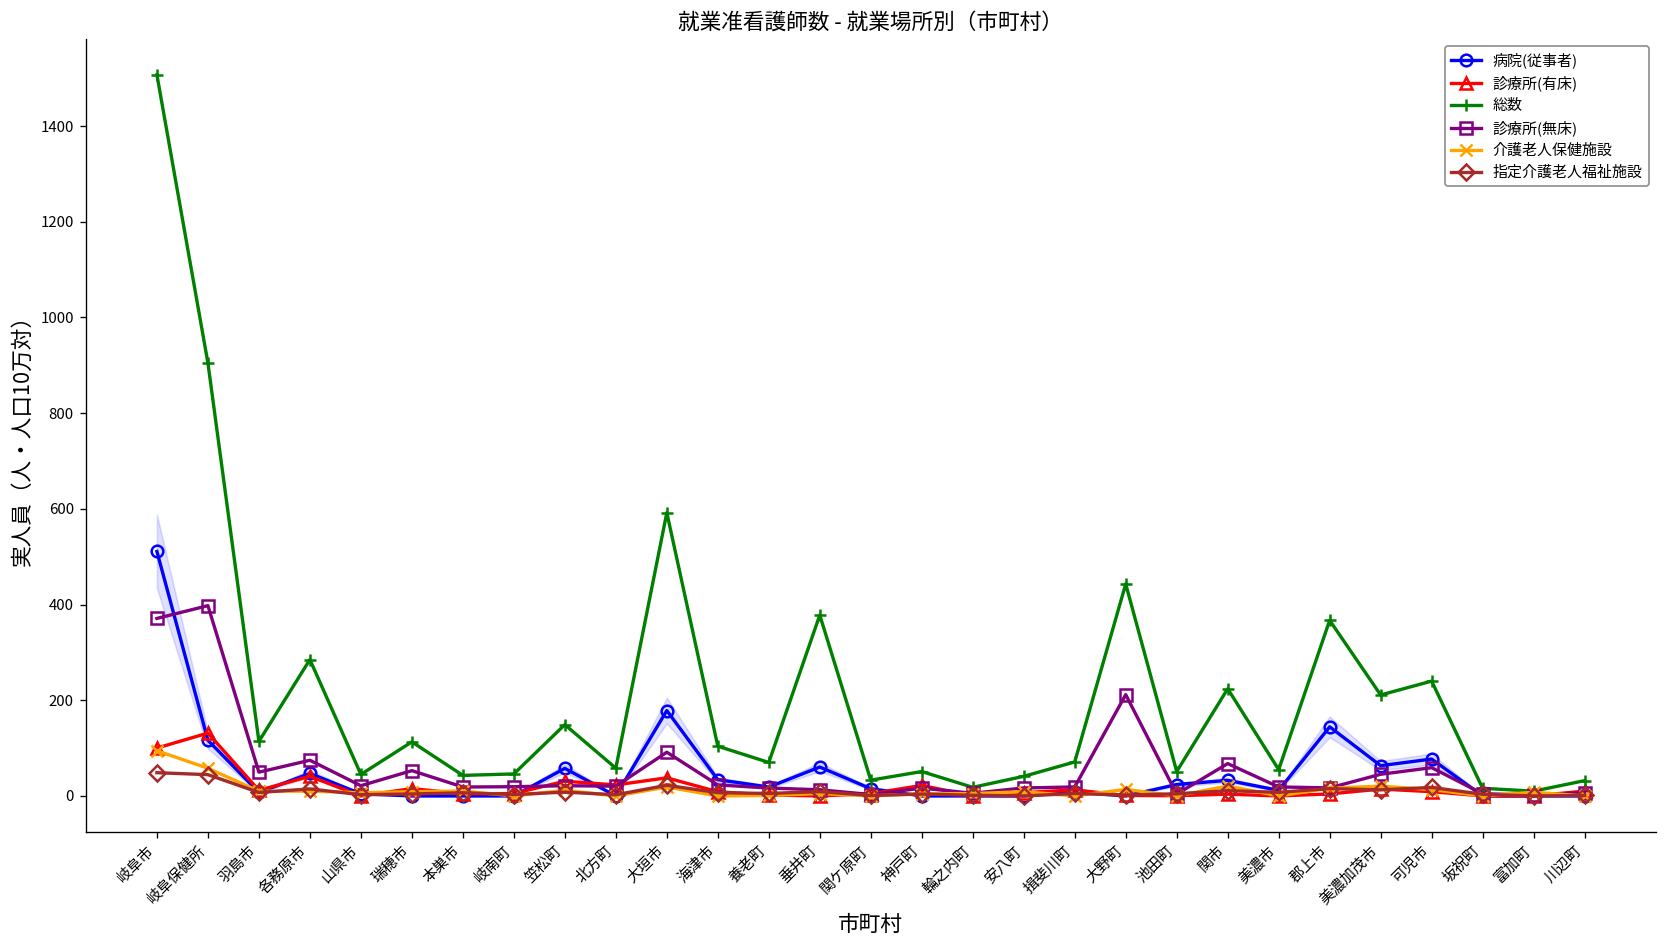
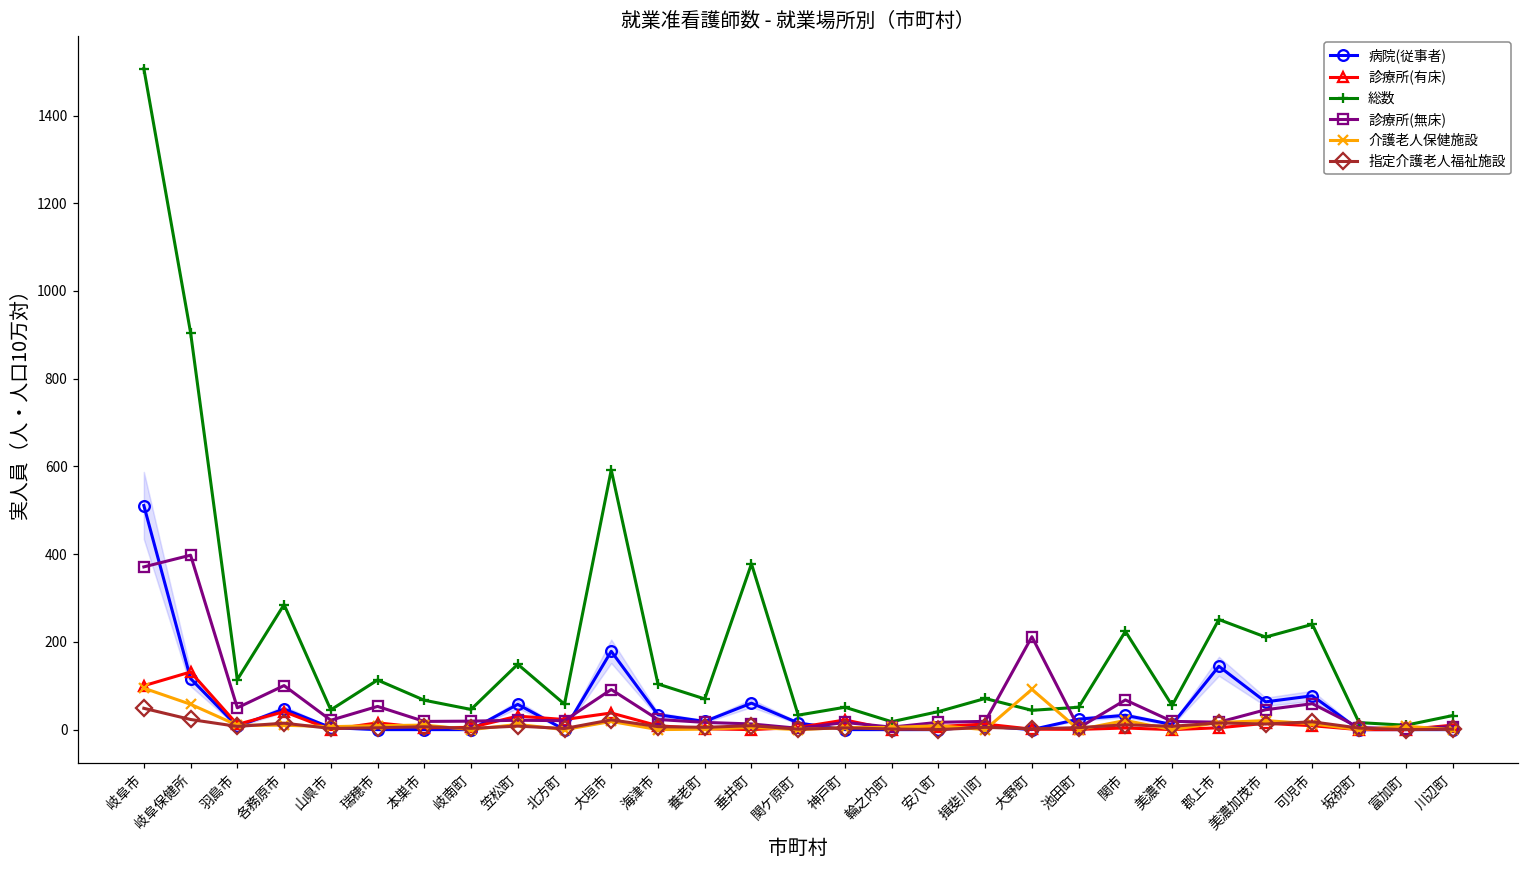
指定介護老人福祉施設, 岐阜保健所: 40 -> 20
診療所(無床), 各務原市: 70 -> 100
総数, 本巣市: 40 -> 70
総数, 大野町: 440 -> 40
介護老人保健施設, 大野町: 10 -> 90
総数, 郡上市: 370 -> 250
